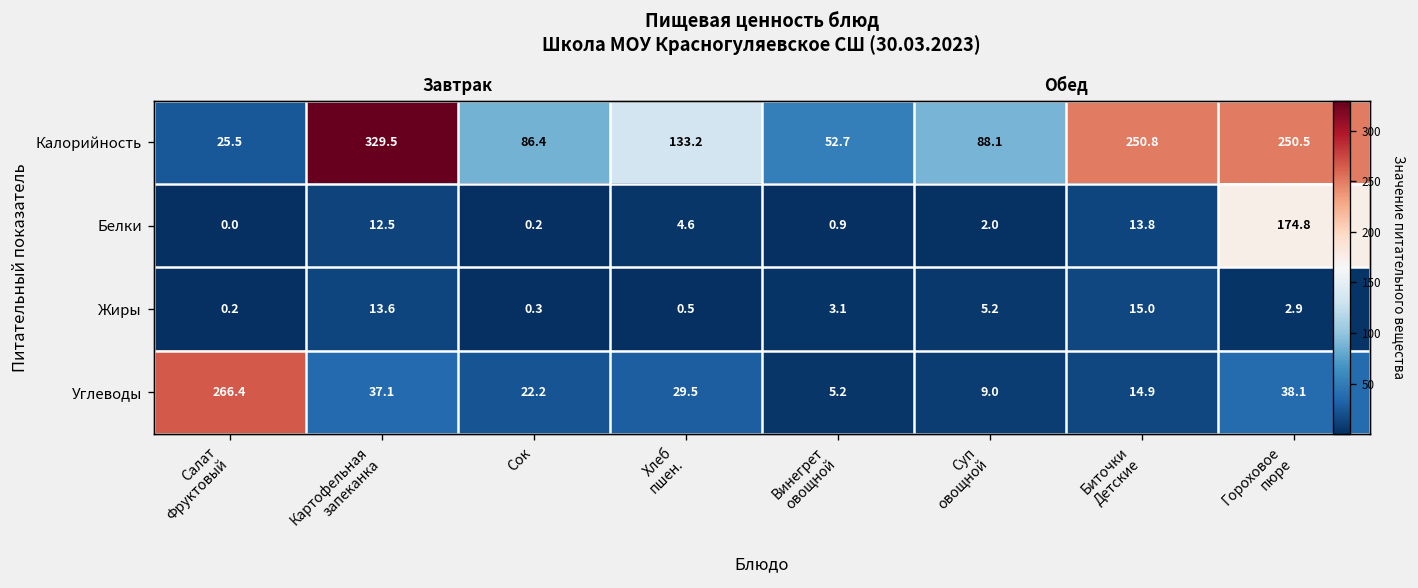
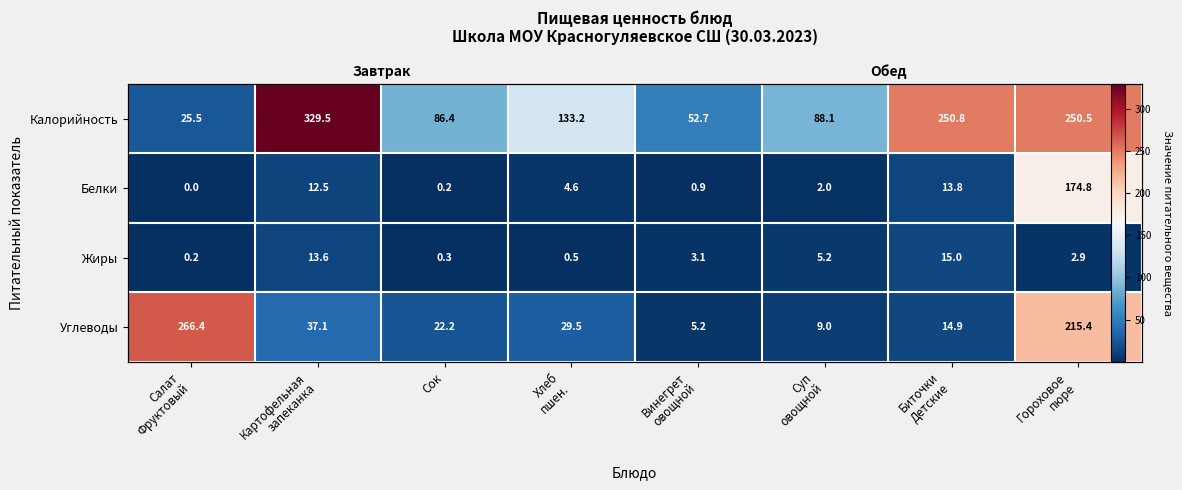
Углеводы, Гороховое пюре: 38.1 -> 215.4
